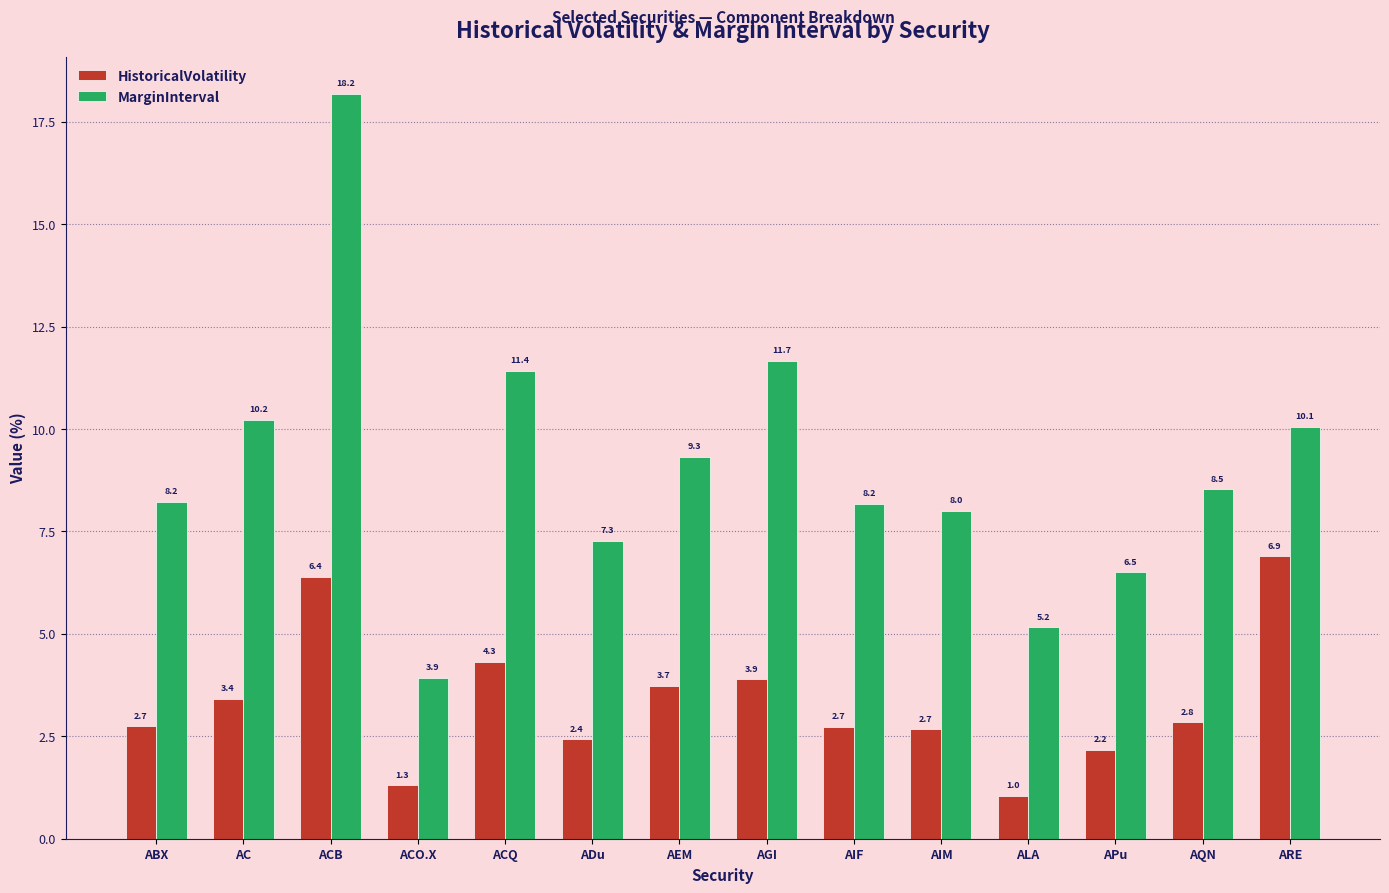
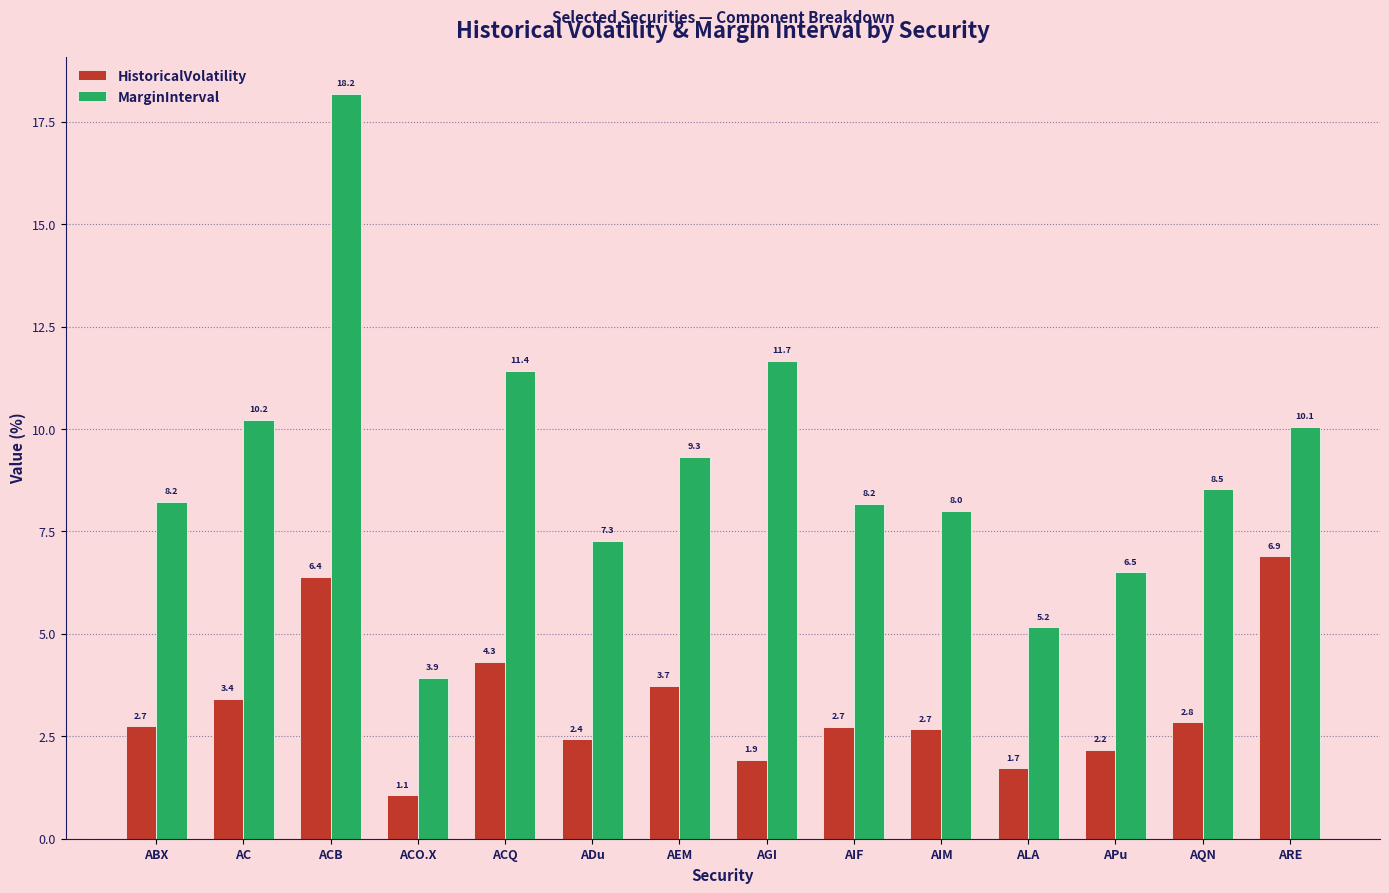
HistoricalVolatility, ACO.X: 1.3 -> 1.1
HistoricalVolatility, AGI: 3.9 -> 1.9
HistoricalVolatility, ALA: 1.0 -> 1.7
